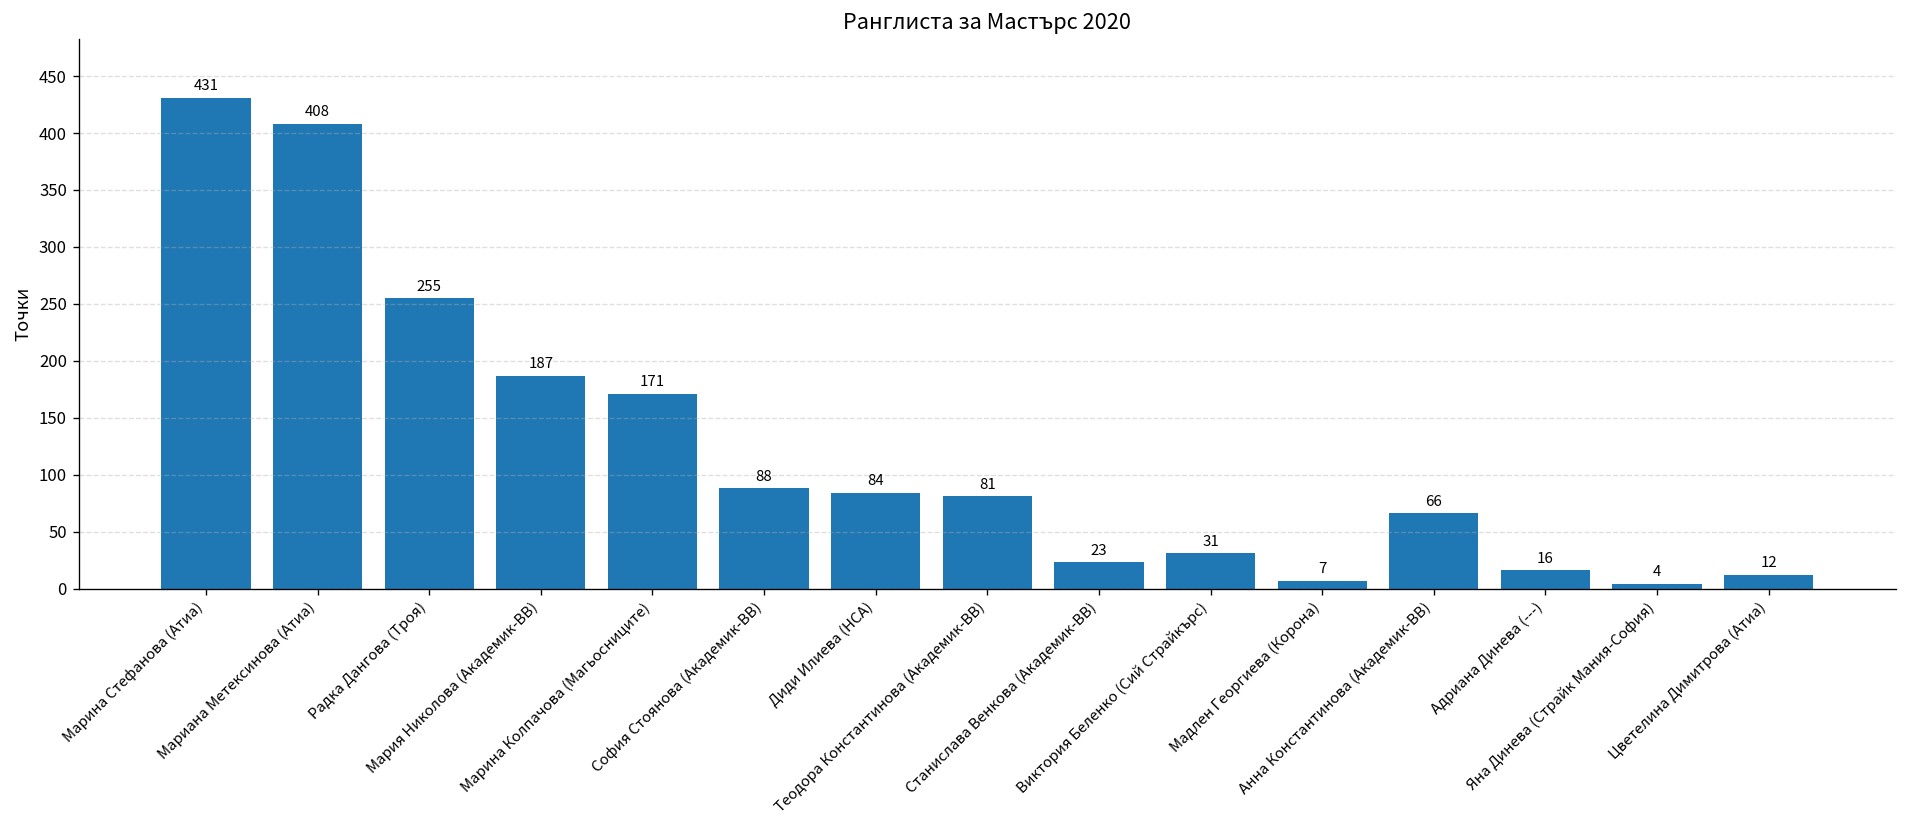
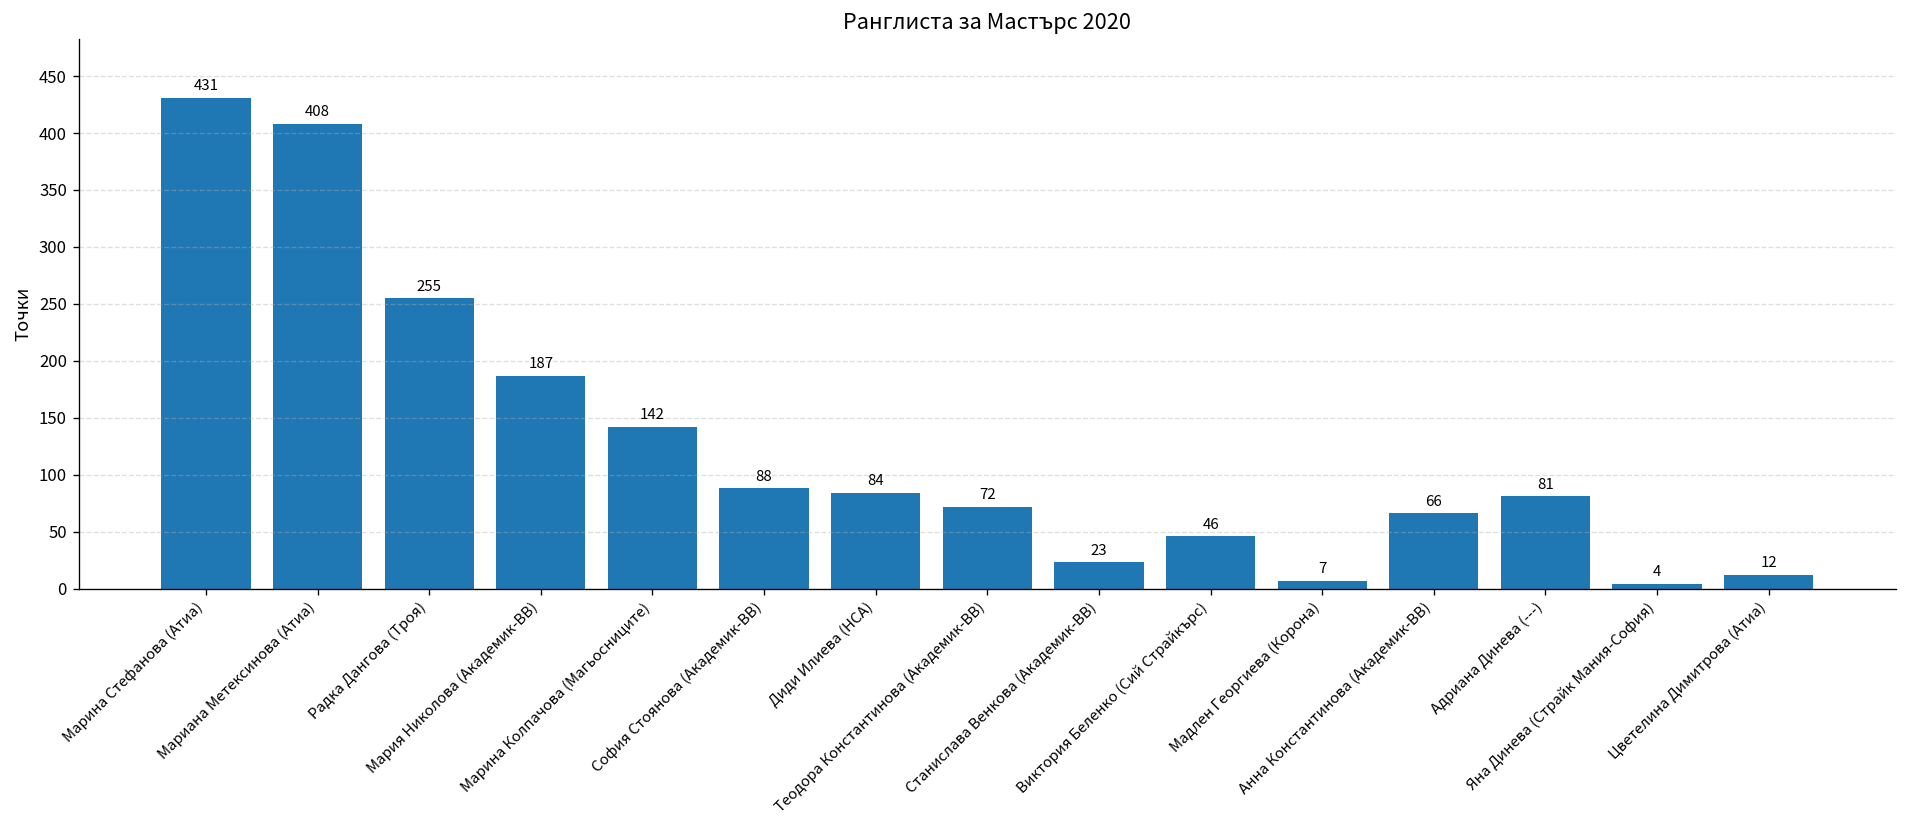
Марина Колпачова (Магьосниците): 171 -> 142
Теодора Константинова (Академик-ВВ): 81 -> 72
Виктория Беленко (Сий Страйкърс): 31 -> 46
Адриана Динева (---): 16 -> 81
